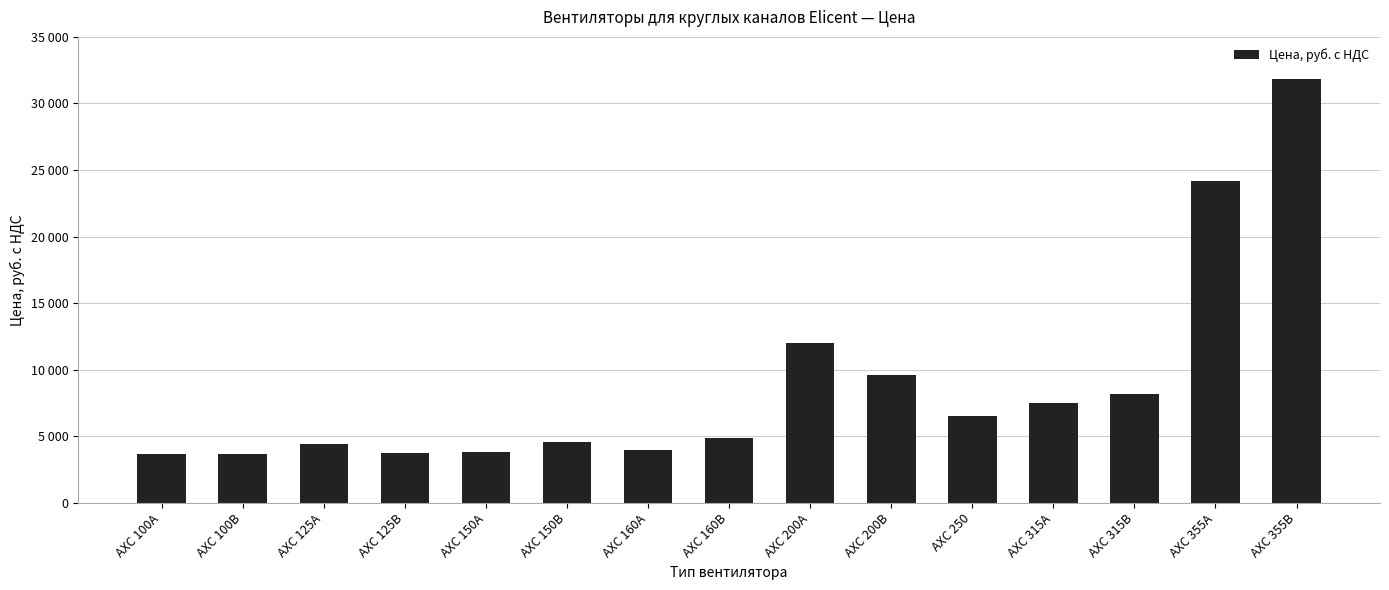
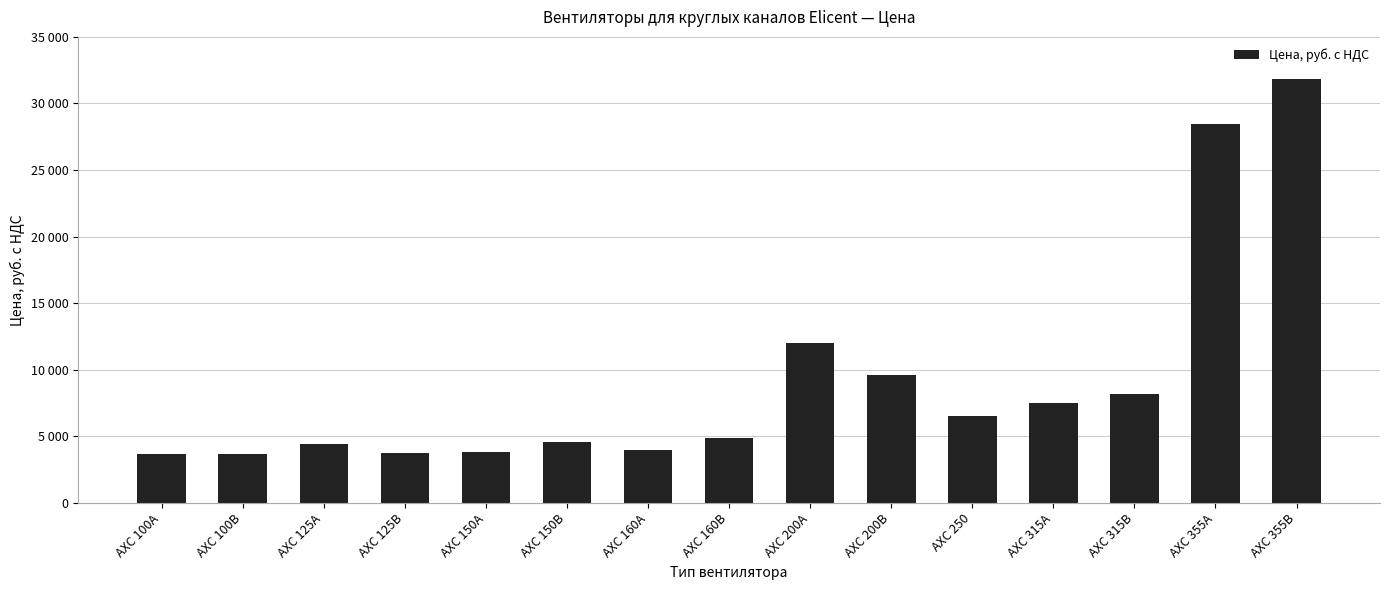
АХС 355А: 24100 -> 28500
